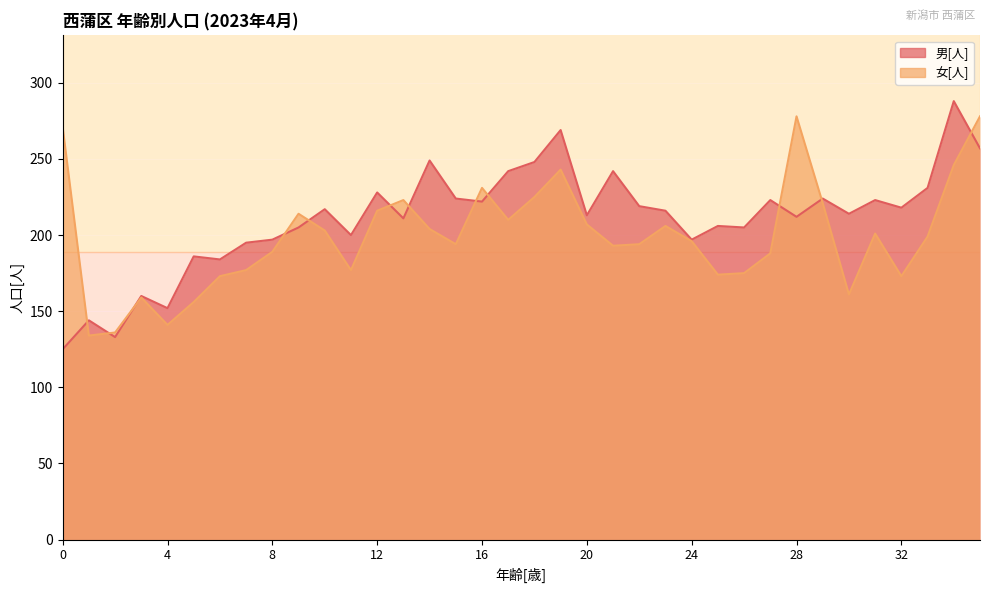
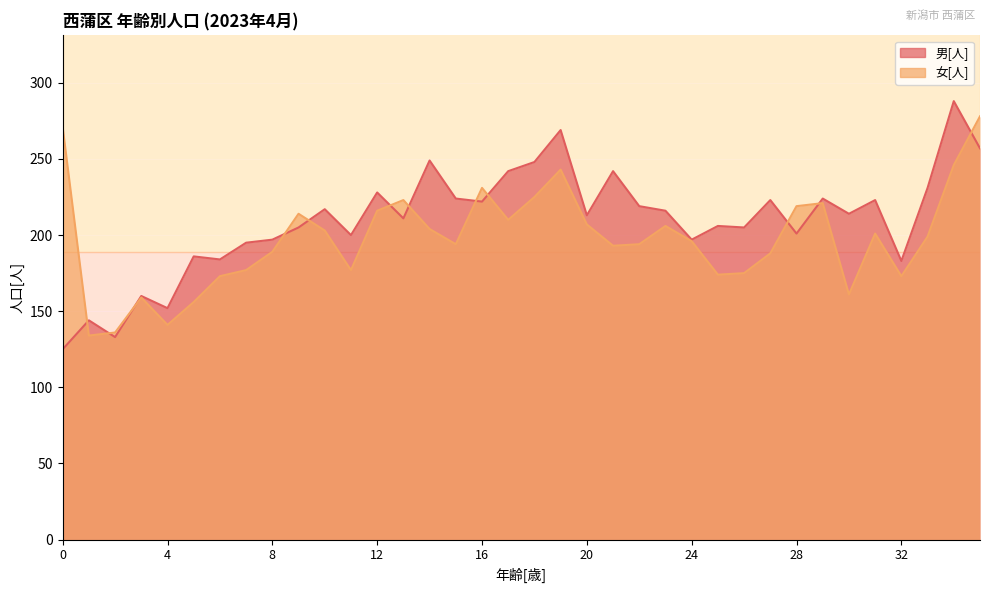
男[人], 28: 212 -> 201
女[人], 28: 278 -> 219
男[人], 32: 218 -> 183
